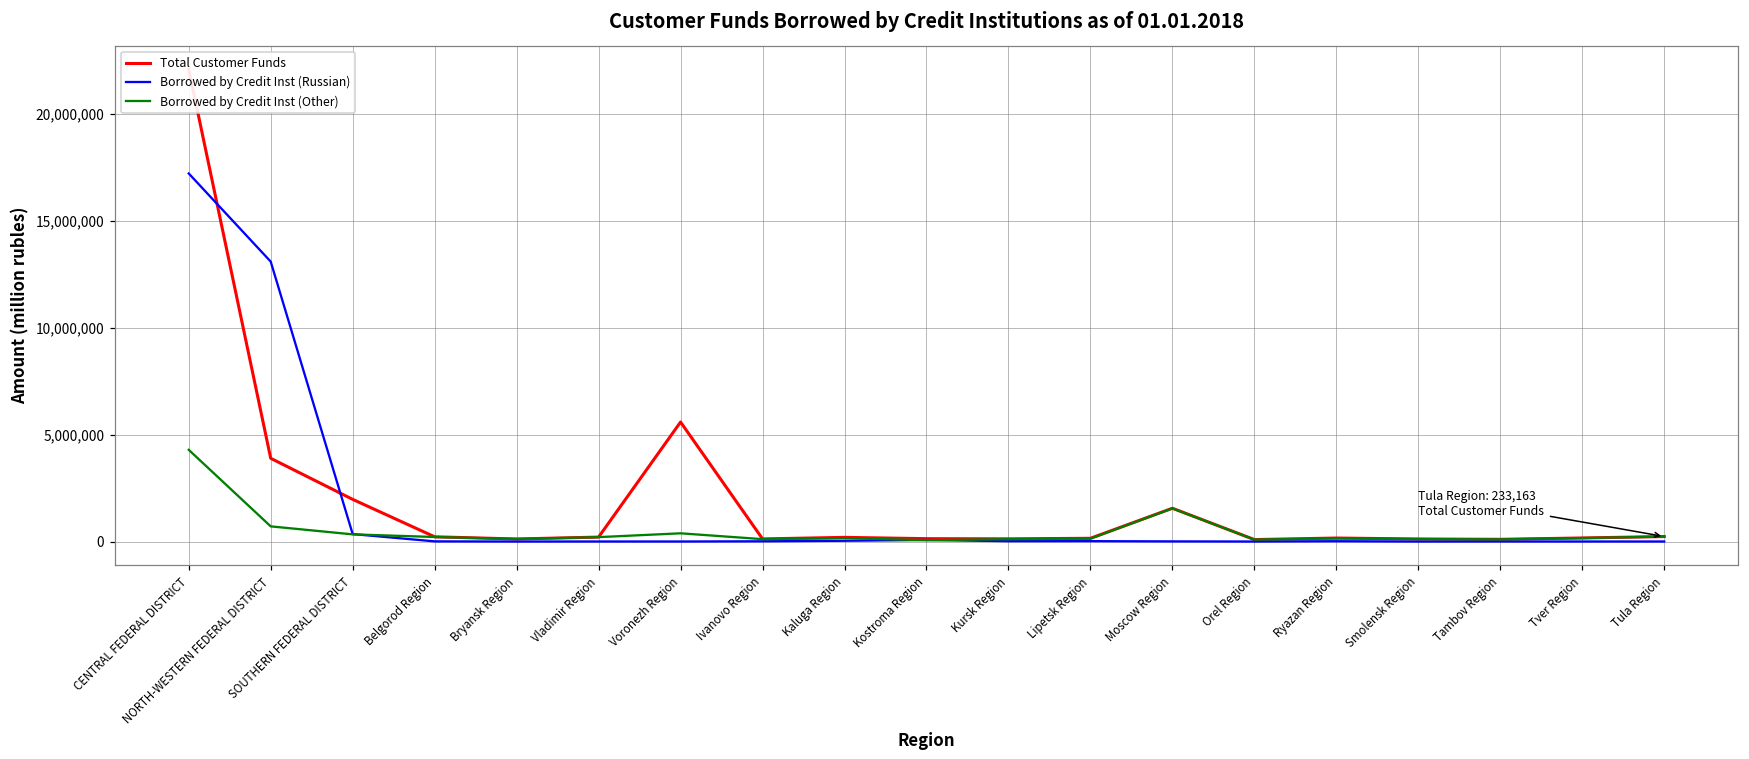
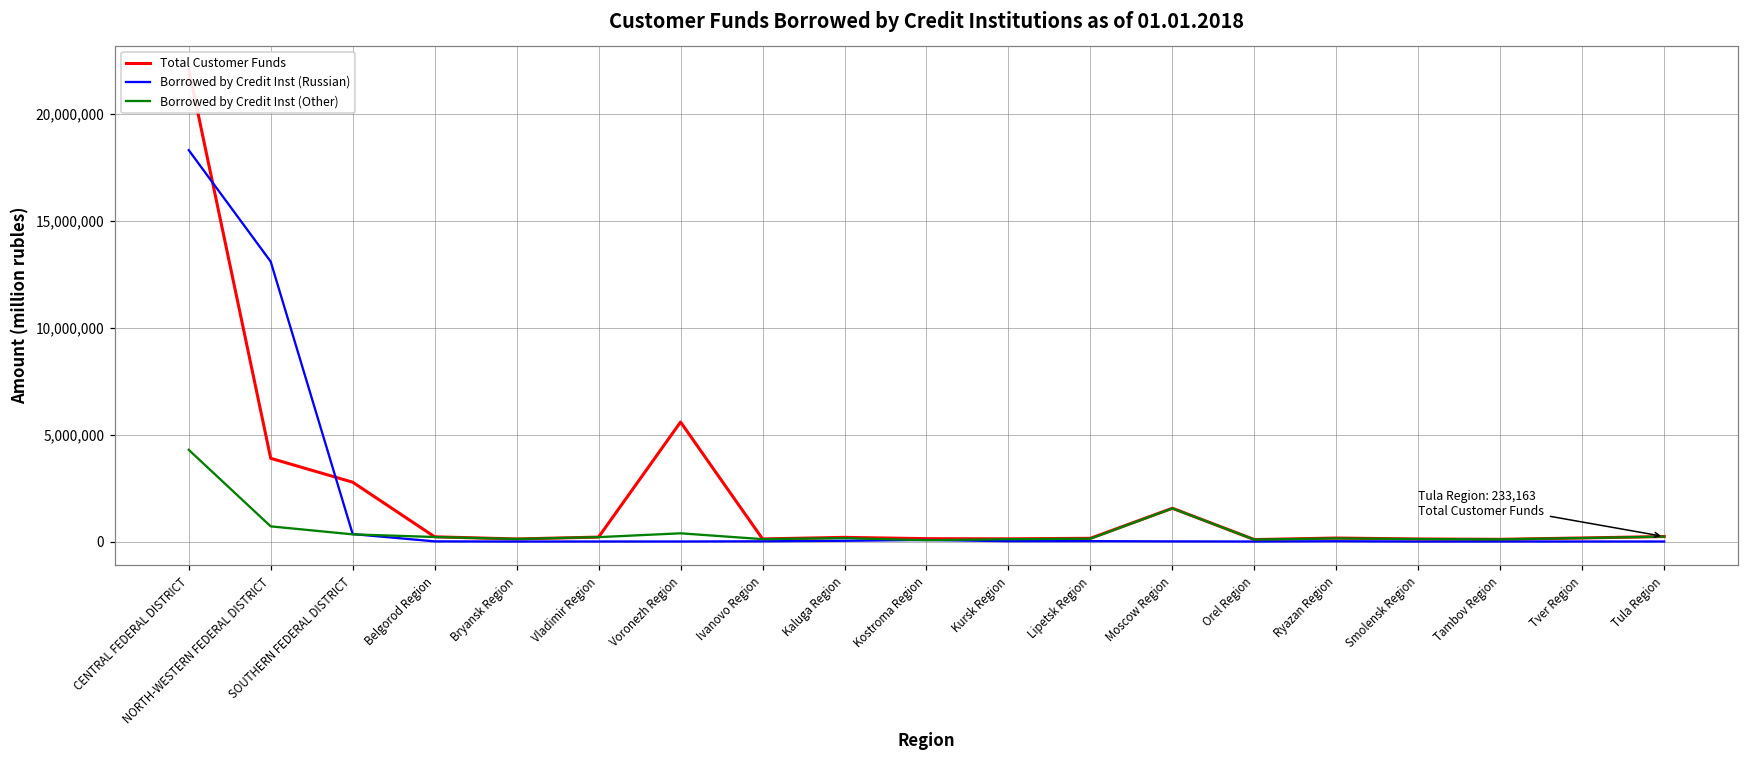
Borrowed by Credit Inst (Russian), CENTRAL FEDERAL DISTRICT: 17,200,000 -> 18,300,000
Total Customer Funds, SOUTHERN FEDERAL DISTRICT: 2,000,000 -> 2,800,000
